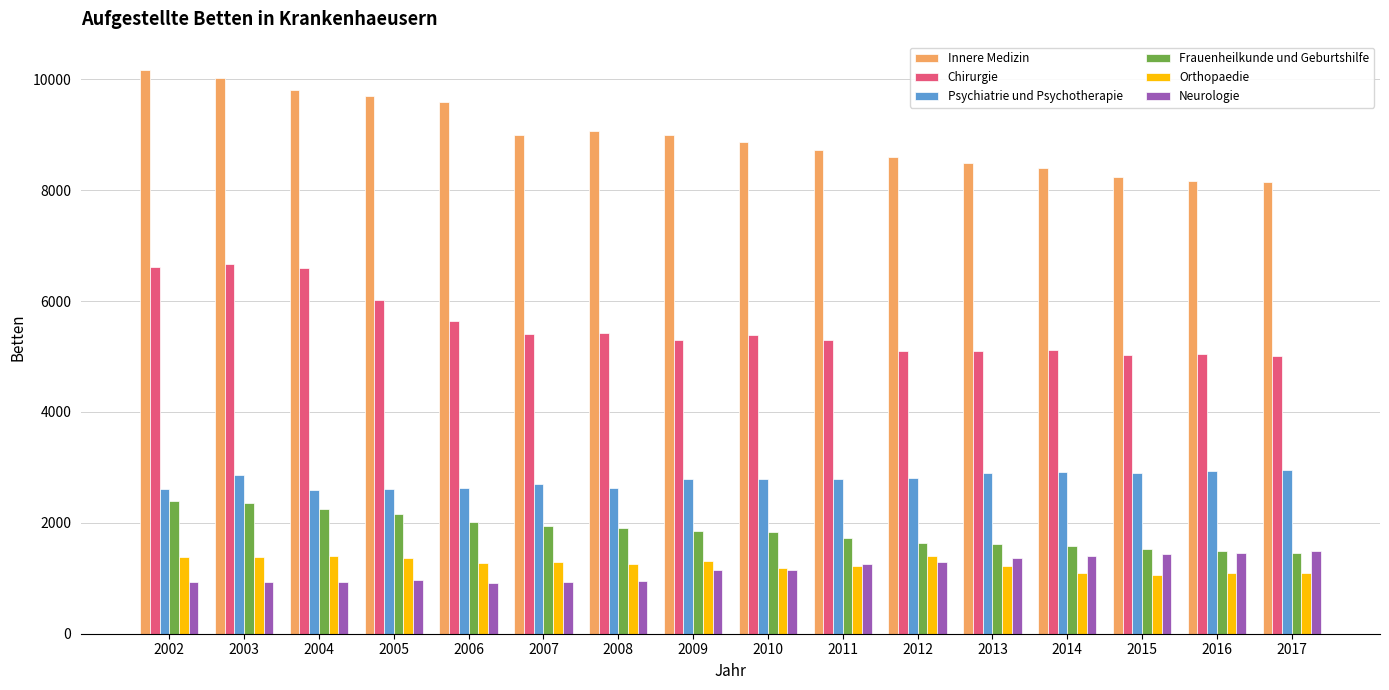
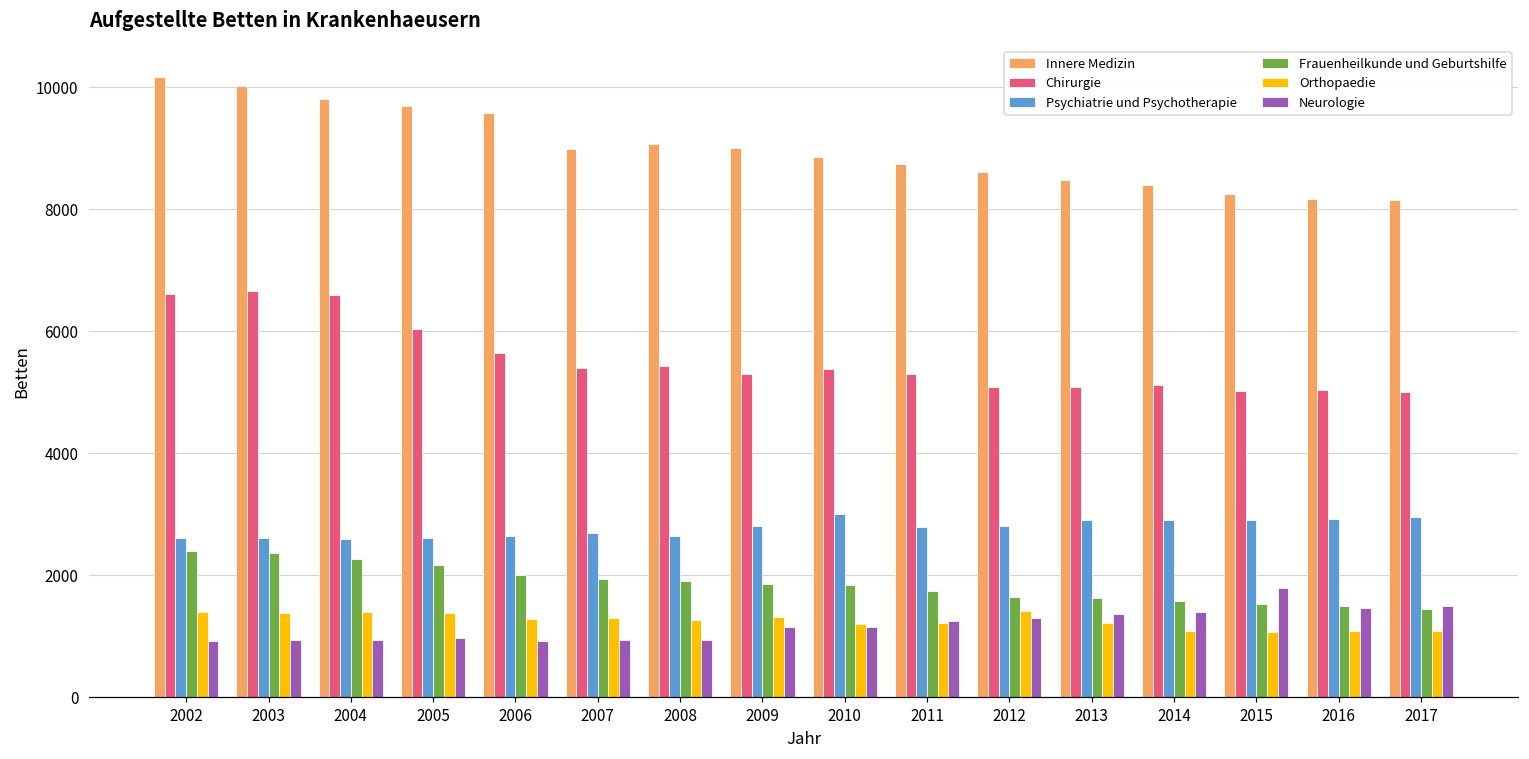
Psychiatrie und Psychotherapie, 2003: 2900 -> 2600
Psychiatrie und Psychotherapie, 2010: 2800 -> 3000
Neurologie, 2015: 1400 -> 1800
